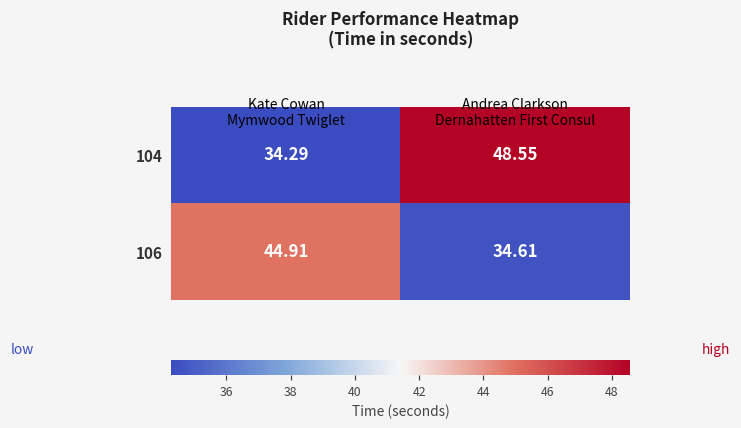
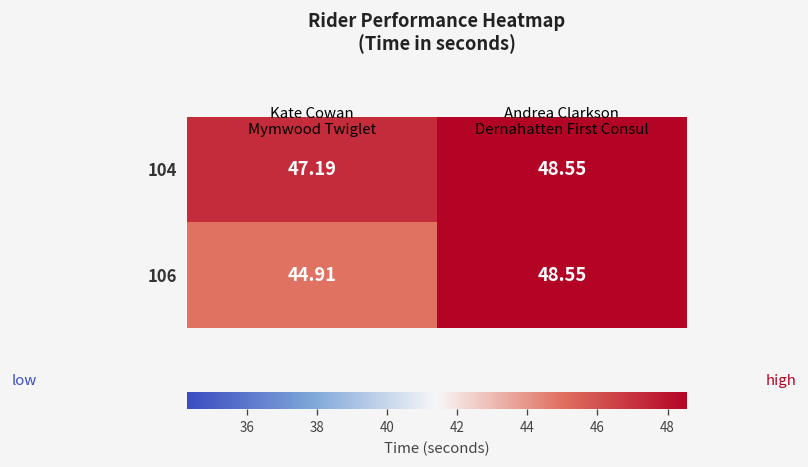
104, Kate Cowan Mymwood Twiglet: 34.29 -> 47.19
106, Andrea Clarkson Dernahatten First Consul: 34.61 -> 48.55
